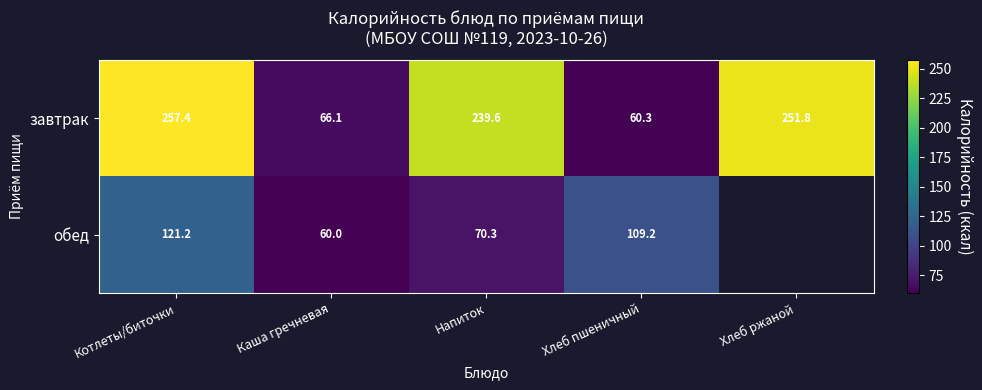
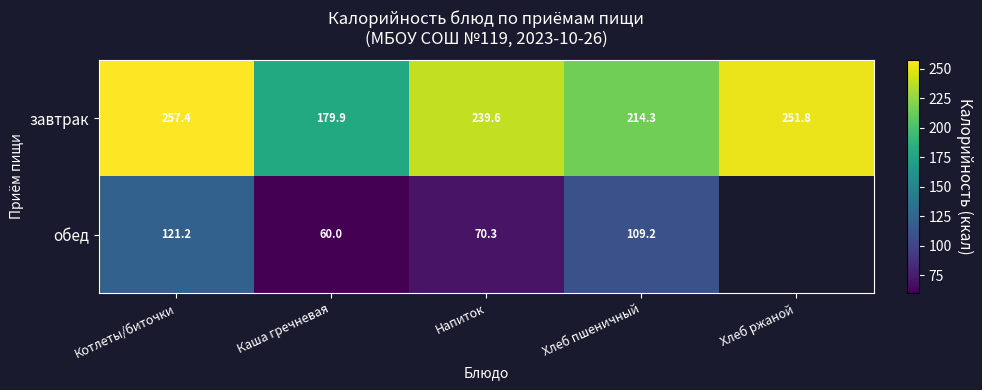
завтрак, Каша гречневая: 66.1 -> 179.9
завтрак, Хлеб пшеничный: 60.3 -> 214.3
